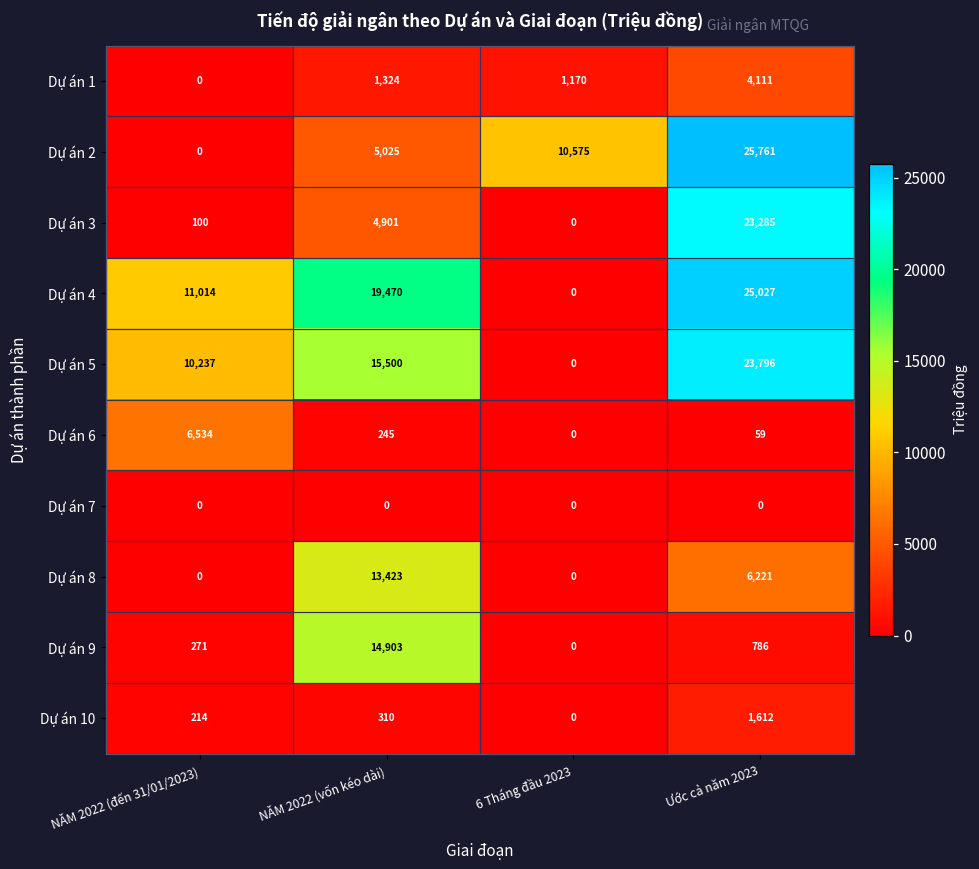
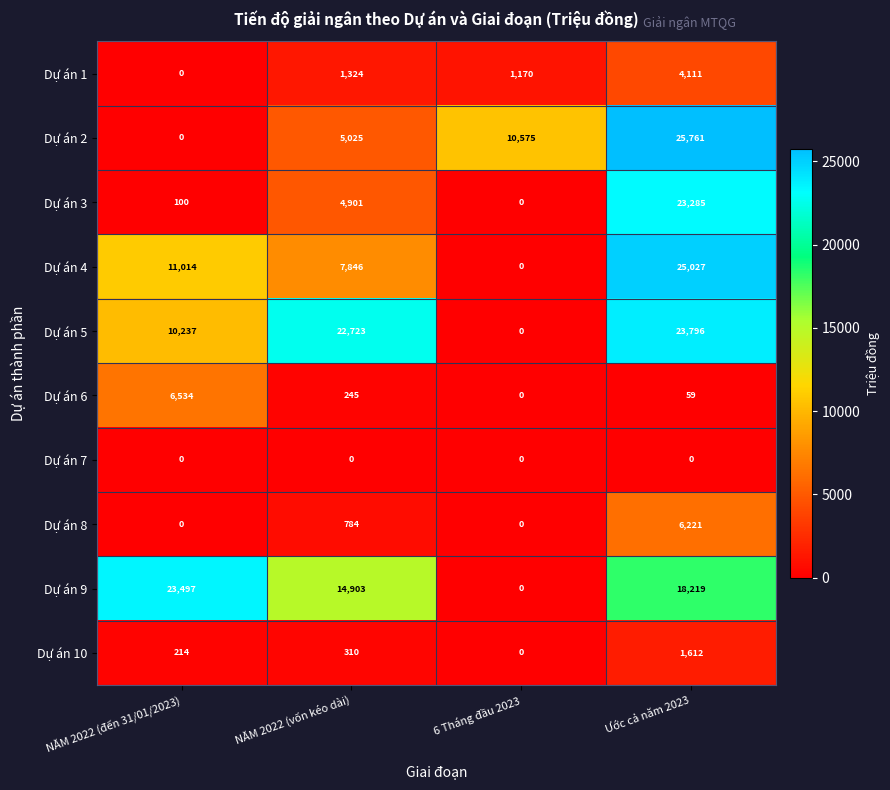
Dự án 4, NĂM 2022 (vốn kéo dài): 19,470 -> 7,846
Dự án 5, NĂM 2022 (vốn kéo dài): 15,500 -> 22,723
Dự án 8, NĂM 2022 (vốn kéo dài): 13,423 -> 784
Dự án 9, NĂM 2022 (đến 31/01/2023): 271 -> 23,497
Dự án 9, Ước cả năm 2023: 786 -> 18,219
